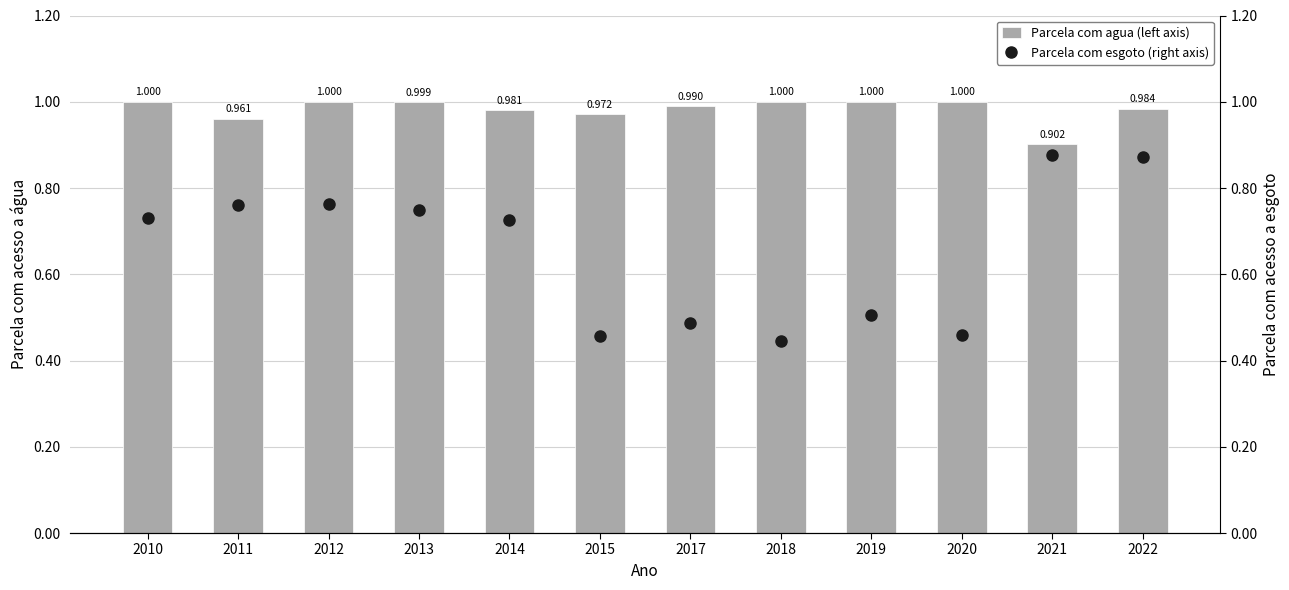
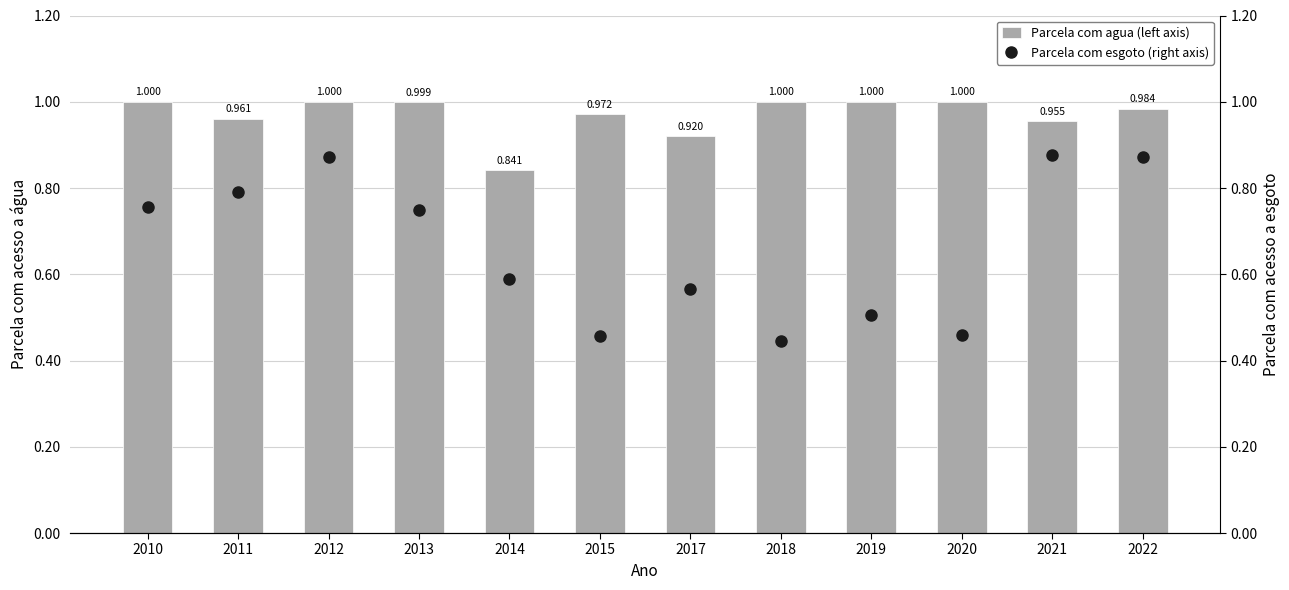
Parcela com agua (left axis), 2014: 0.981 -> 0.841
Parcela com agua (left axis), 2017: 0.990 -> 0.920
Parcela com agua (left axis), 2021: 0.902 -> 0.955
Parcela com esgoto (right axis), 2010: 0.73 -> 0.76
Parcela com esgoto (right axis), 2011: 0.76 -> 0.79
Parcela com esgoto (right axis), 2012: 0.76 -> 0.87
Parcela com esgoto (right axis), 2014: 0.73 -> 0.59
Parcela com esgoto (right axis), 2017: 0.49 -> 0.57
